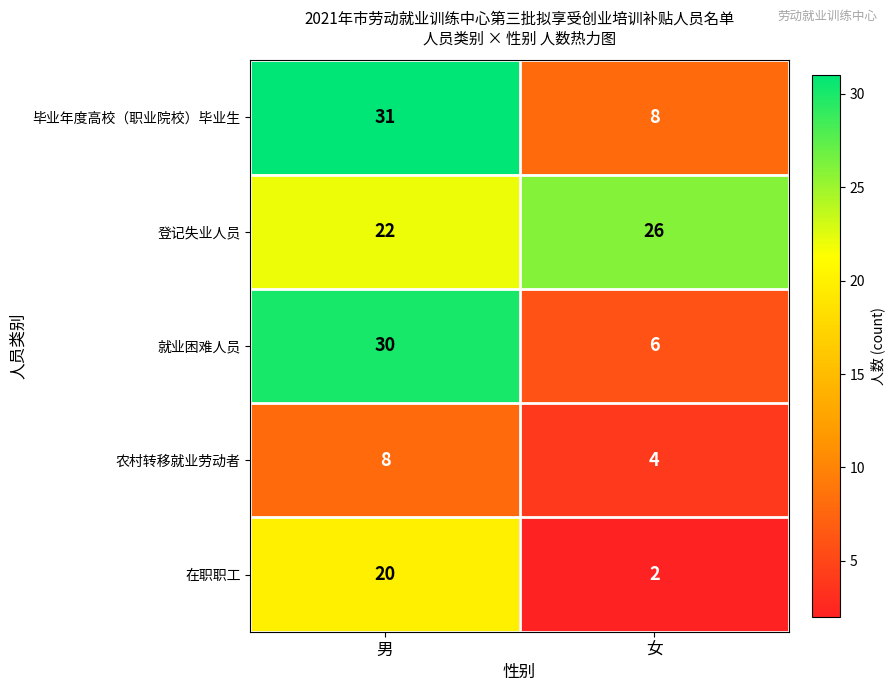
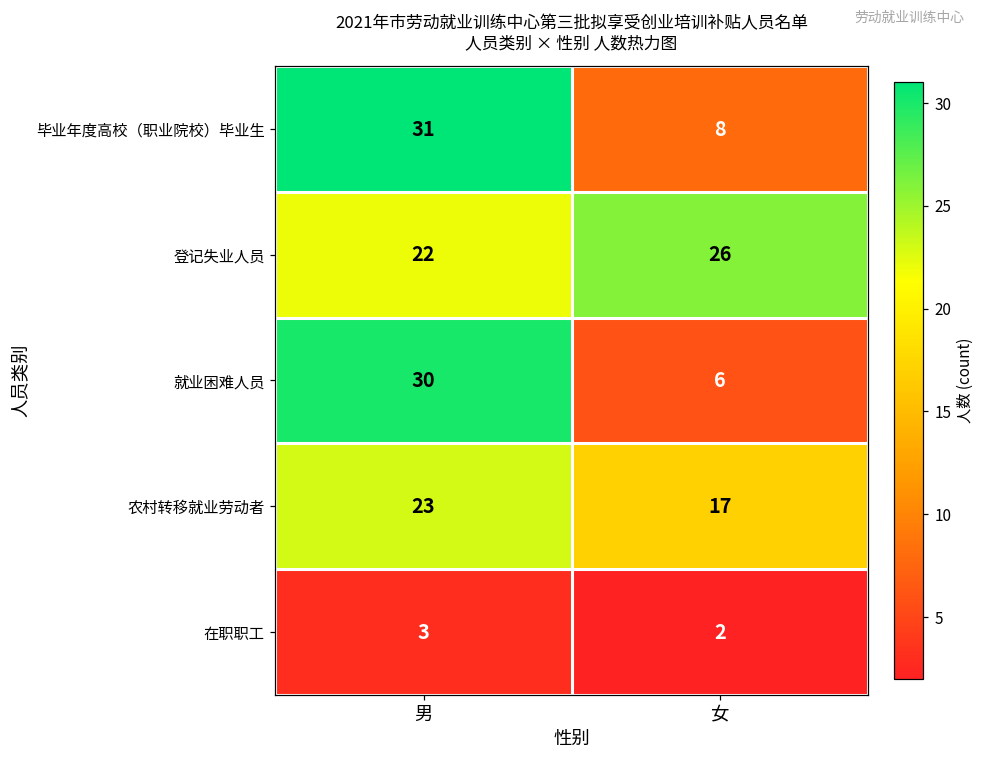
农村转移就业劳动者, 男: 8 -> 23
农村转移就业劳动者, 女: 4 -> 17
在职职工, 男: 20 -> 3
